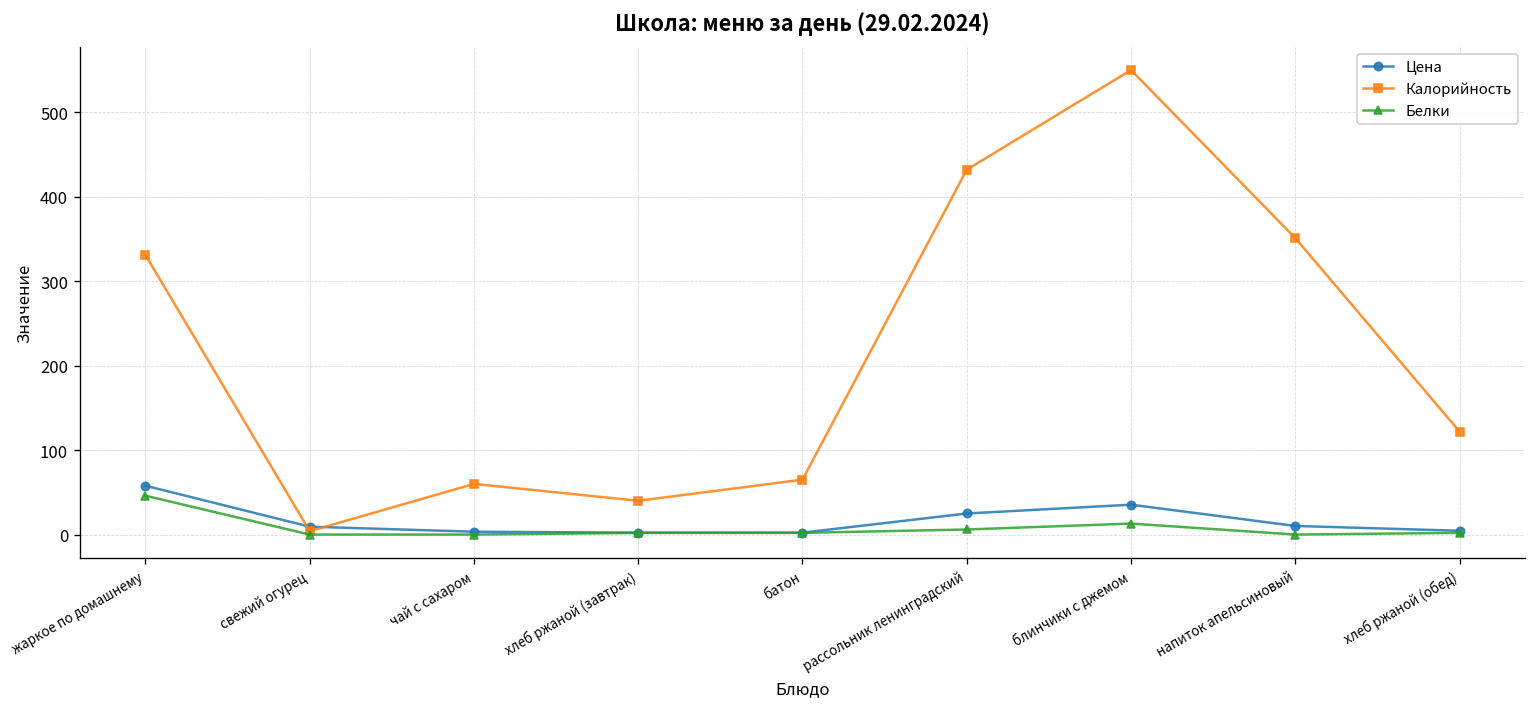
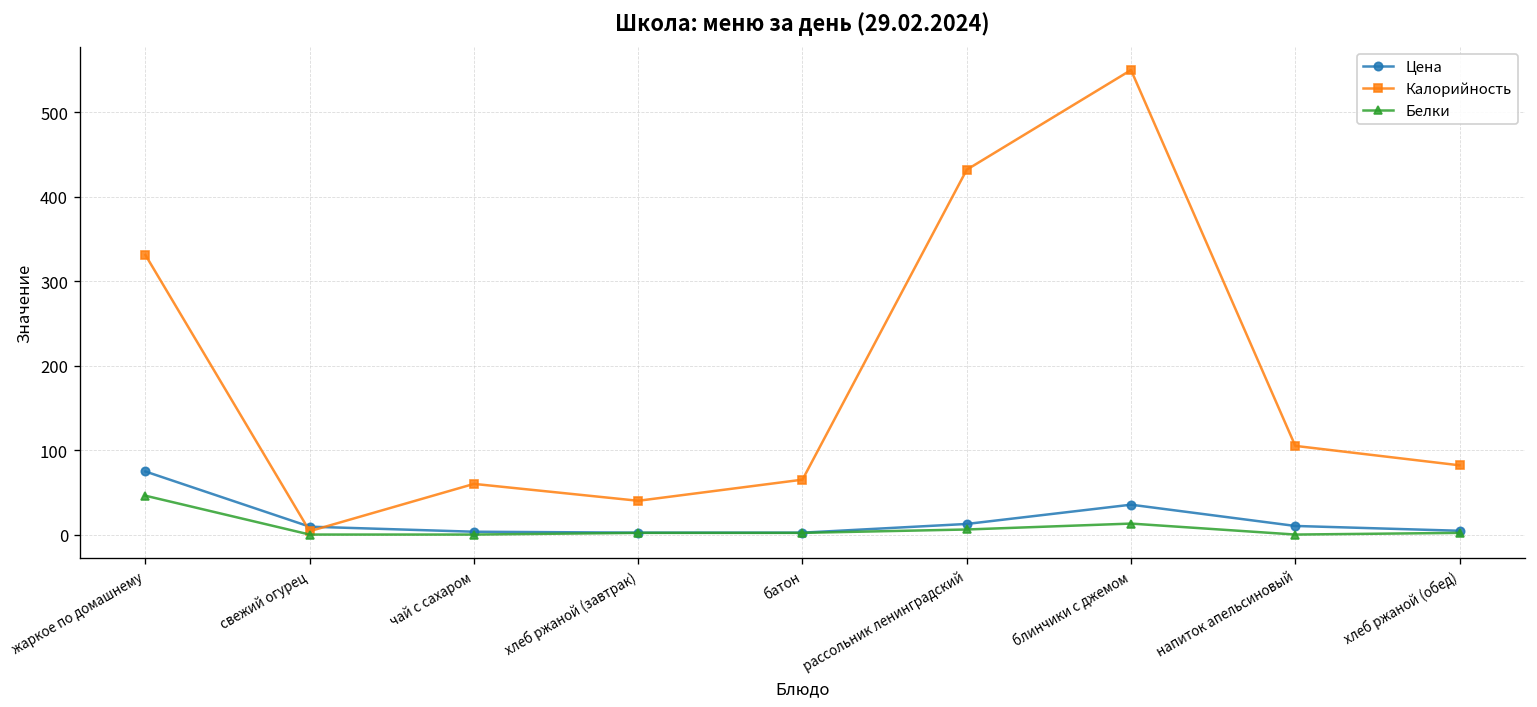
Цена, жаркое по домашнему: 60 -> 70
Цена, рассольник ленинградский: 20 -> 10
Калорийность, напиток апельсиновый: 350 -> 110
Калорийность, хлеб ржаной (обед): 120 -> 80
